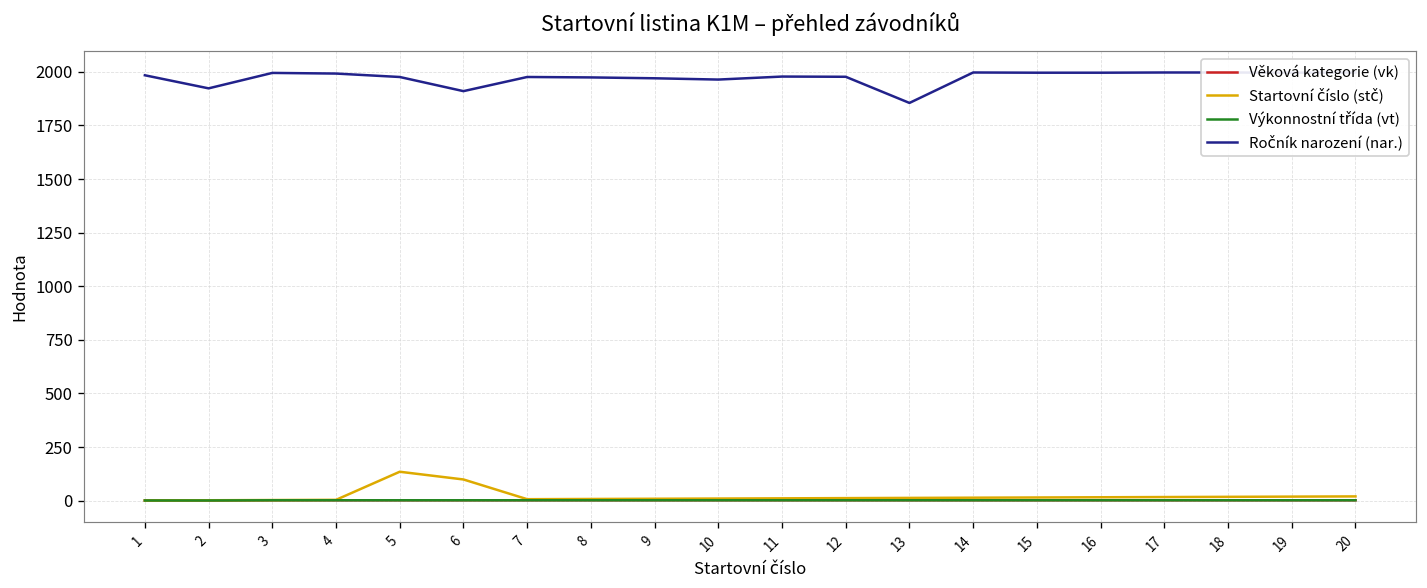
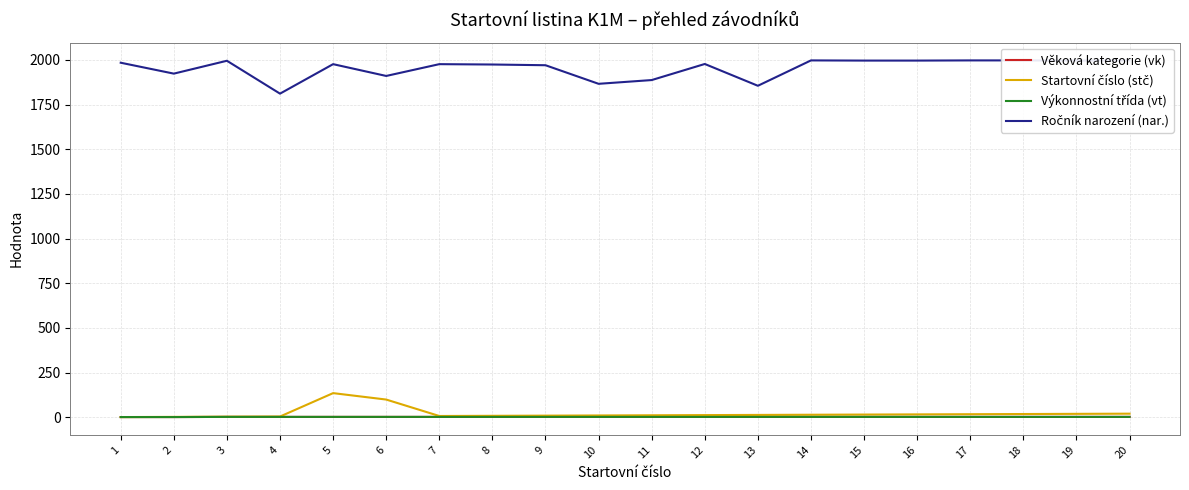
Ročník narození (nar.), 4: 1990 -> 1810
Ročník narození (nar.), 10: 1960 -> 1870
Ročník narození (nar.), 11: 1980 -> 1890
